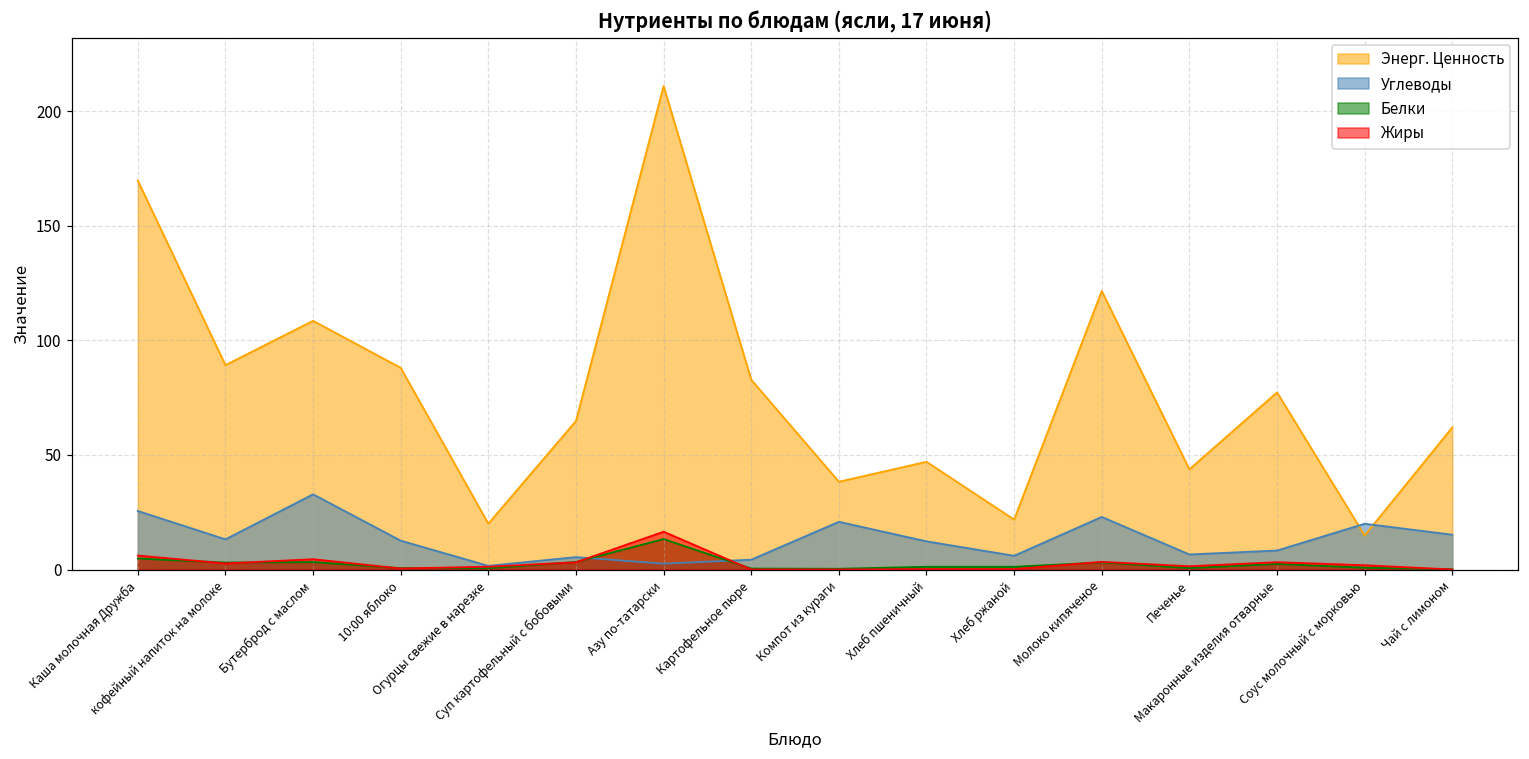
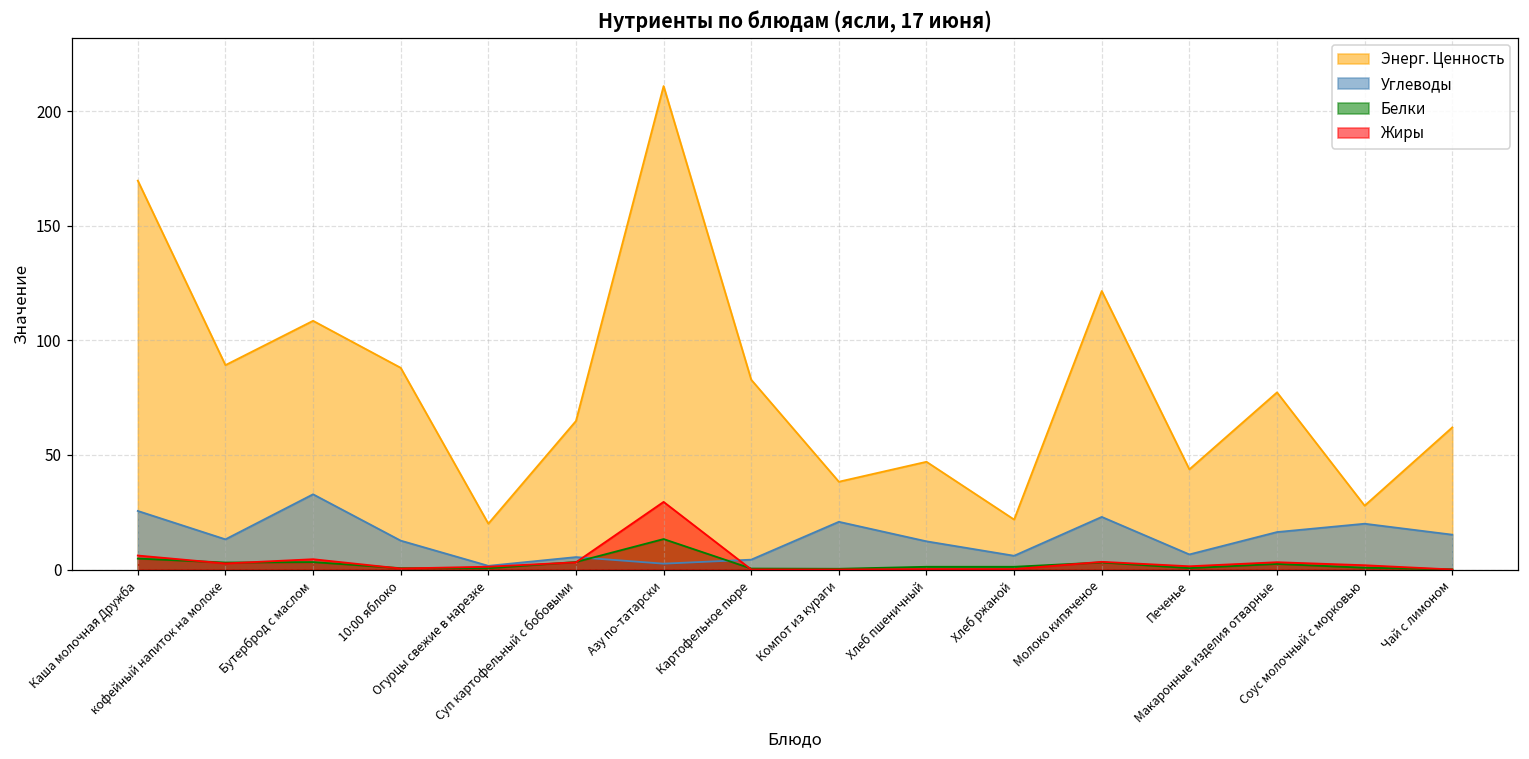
Жиры, Азу по-татарски: 17 -> 30
Углеводы, Макаронные изделия отварные: 8 -> 16
Энерг. Ценность, Соус молочный с морковью: 15 -> 28
